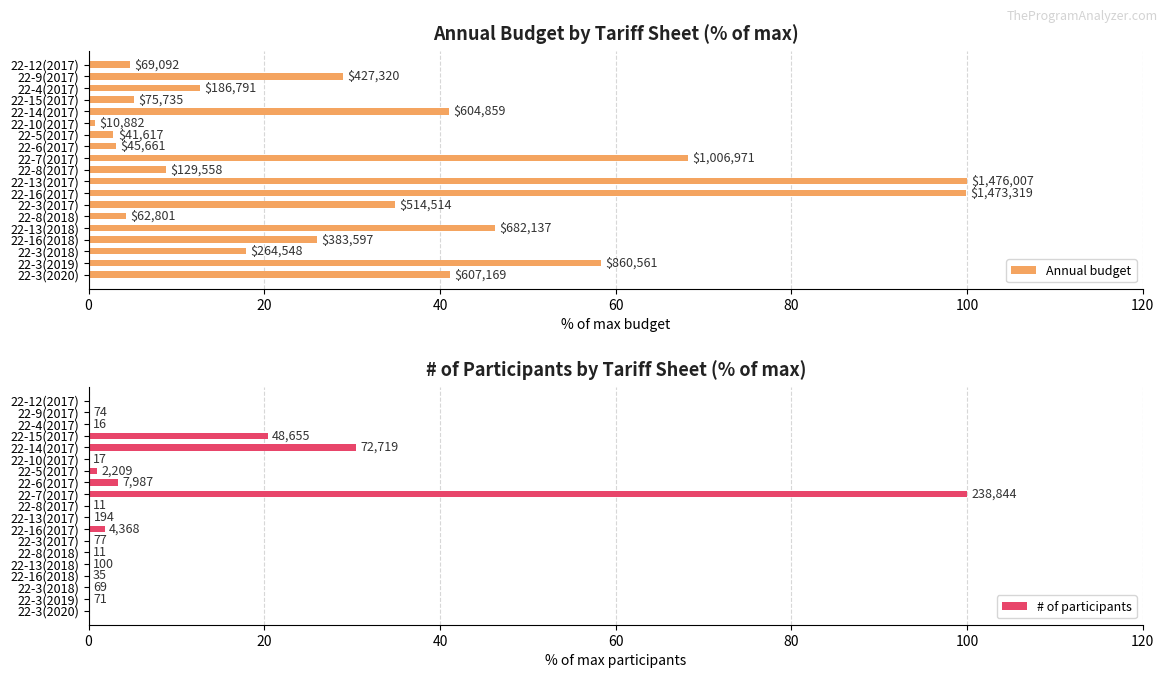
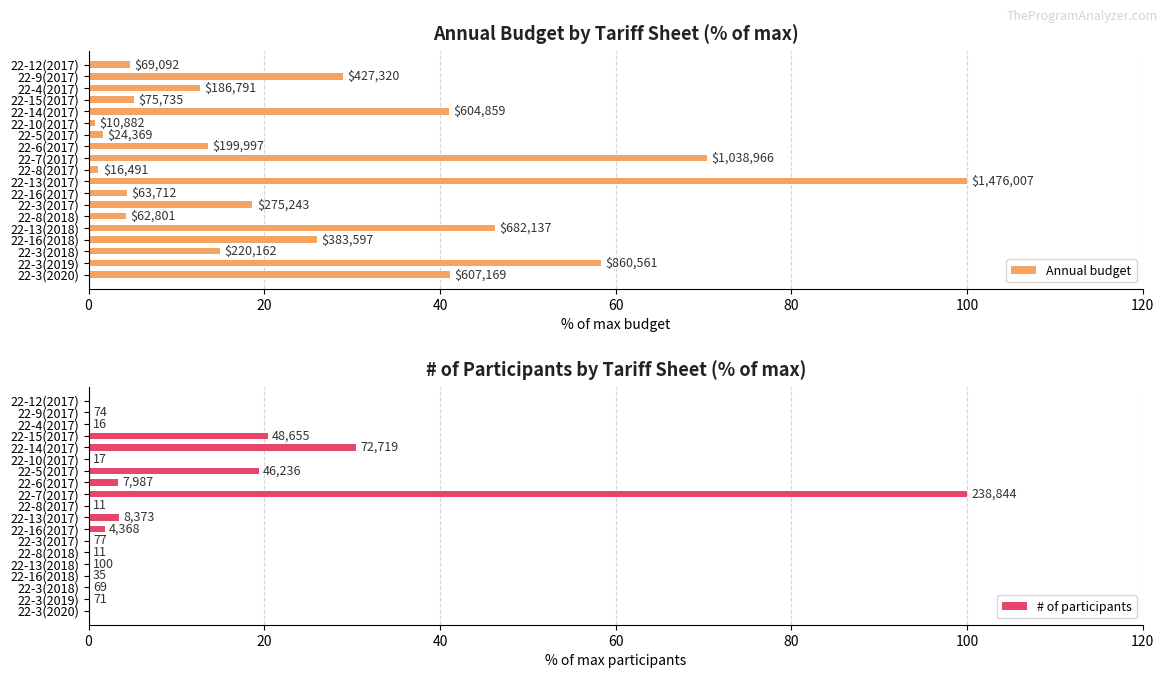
Annual Budget by Tariff Sheet (% of max), 22-5(2017): $41,617 -> $24,369
Annual Budget by Tariff Sheet (% of max), 22-6(2017): $45,661 -> $199,997
Annual Budget by Tariff Sheet (% of max), 22-7(2017): $1,006,971 -> $1,038,966
Annual Budget by Tariff Sheet (% of max), 22-8(2017): $129,558 -> $16,491
Annual Budget by Tariff Sheet (% of max), 22-16(2017): $1,473,319 -> $63,712
Annual Budget by Tariff Sheet (% of max), 22-3(2017): $514,514 -> $275,243
Annual Budget by Tariff Sheet (% of max), 22-3(2018): $264,548 -> $220,162
# of Participants by Tariff Sheet (% of max), 22-5(2017): 2,209 -> 46,236
# of Participants by Tariff Sheet (% of max), 22-13(2017): 194 -> 8,373
